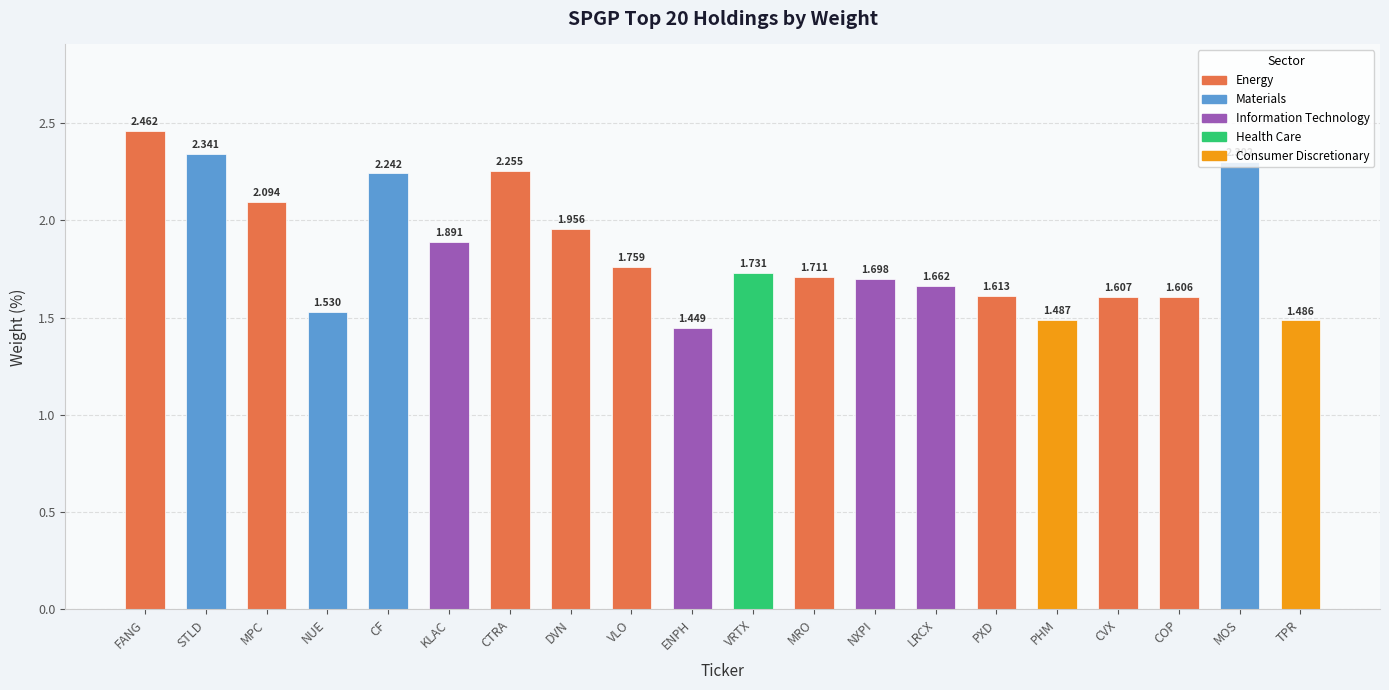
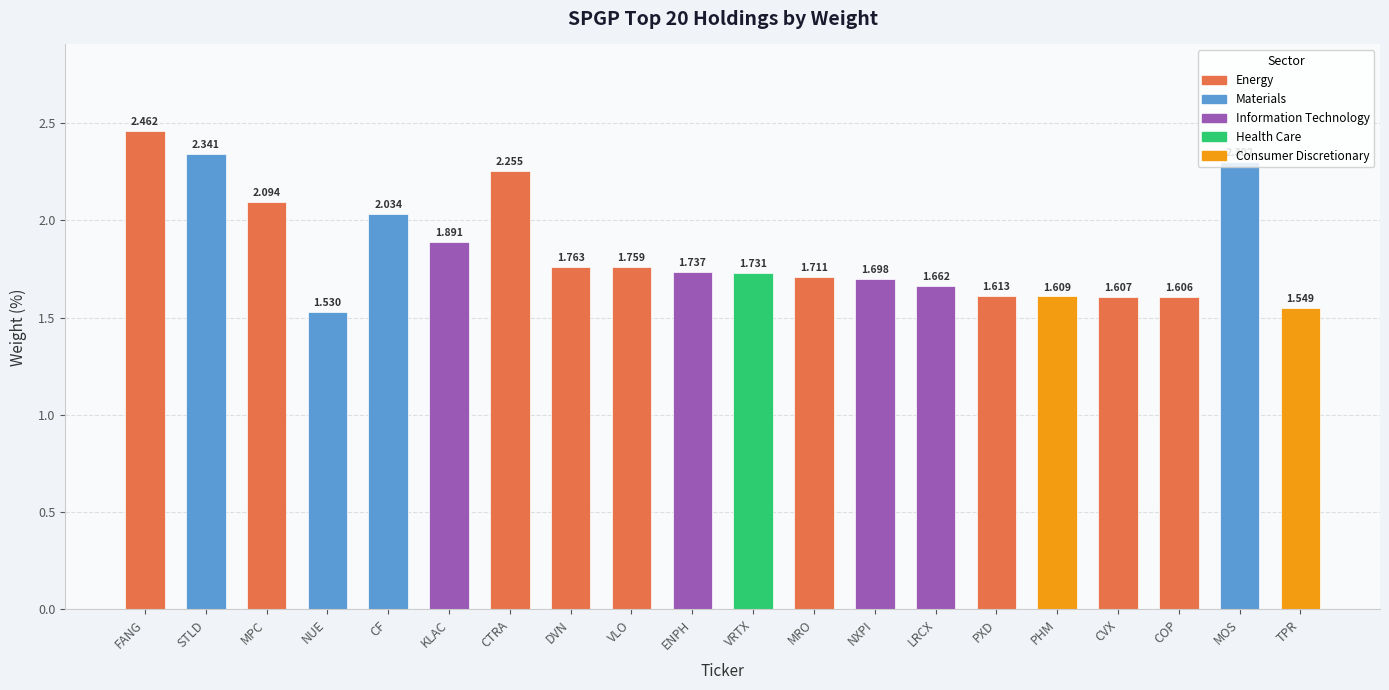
CF: 2.242 -> 2.034
DVN: 1.956 -> 1.763
ENPH: 1.449 -> 1.737
PHM: 1.487 -> 1.609
TPR: 1.486 -> 1.549
